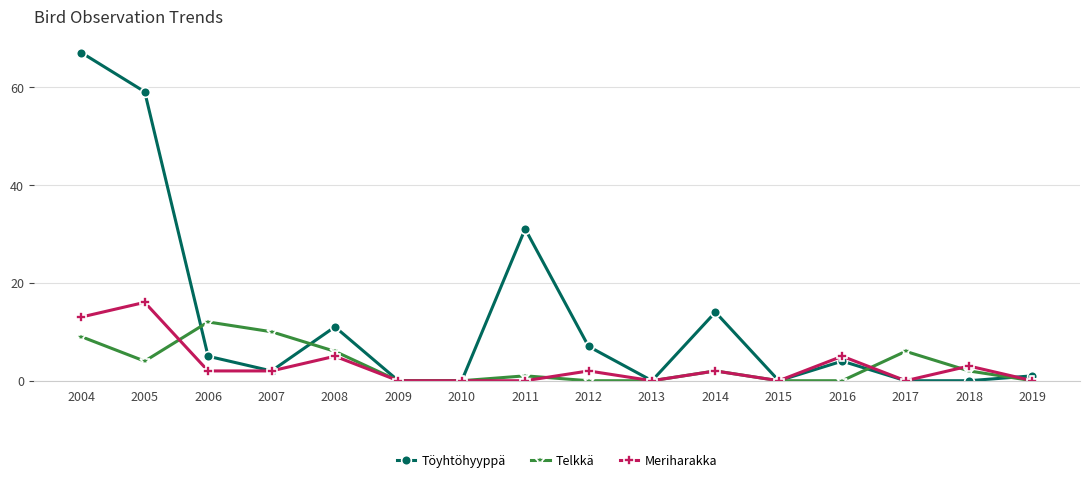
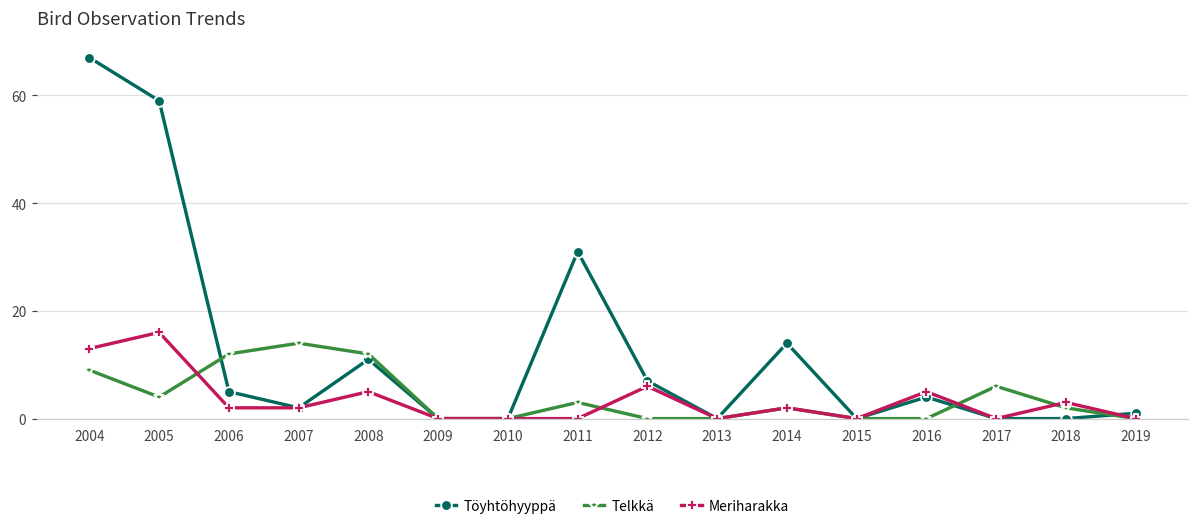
Telkkä, 2007: 10 -> 14
Telkkä, 2008: 6 -> 12
Telkkä, 2011: 1 -> 3
Meriharakka, 2012: 2 -> 6
